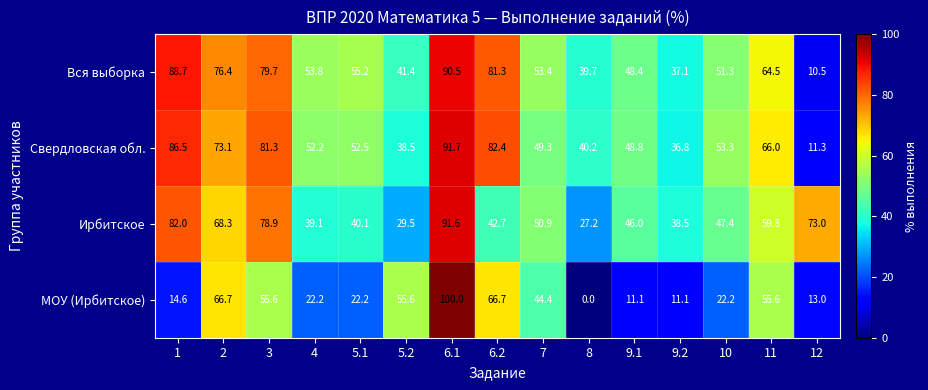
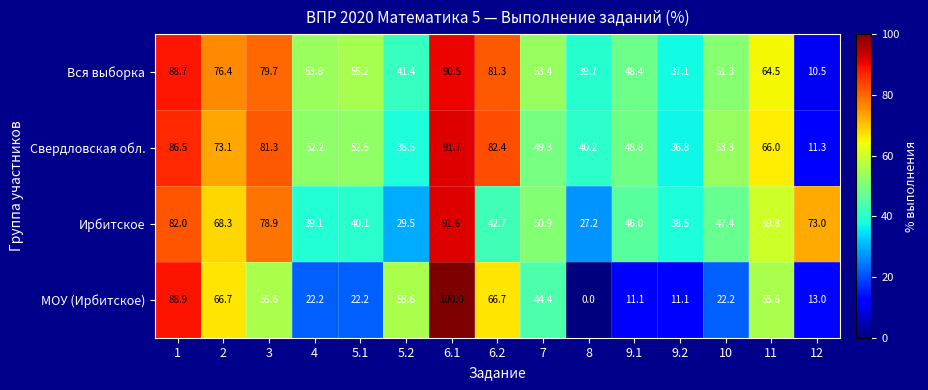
МОУ (Ирбитское), 1: 14.6 -> 88.9
